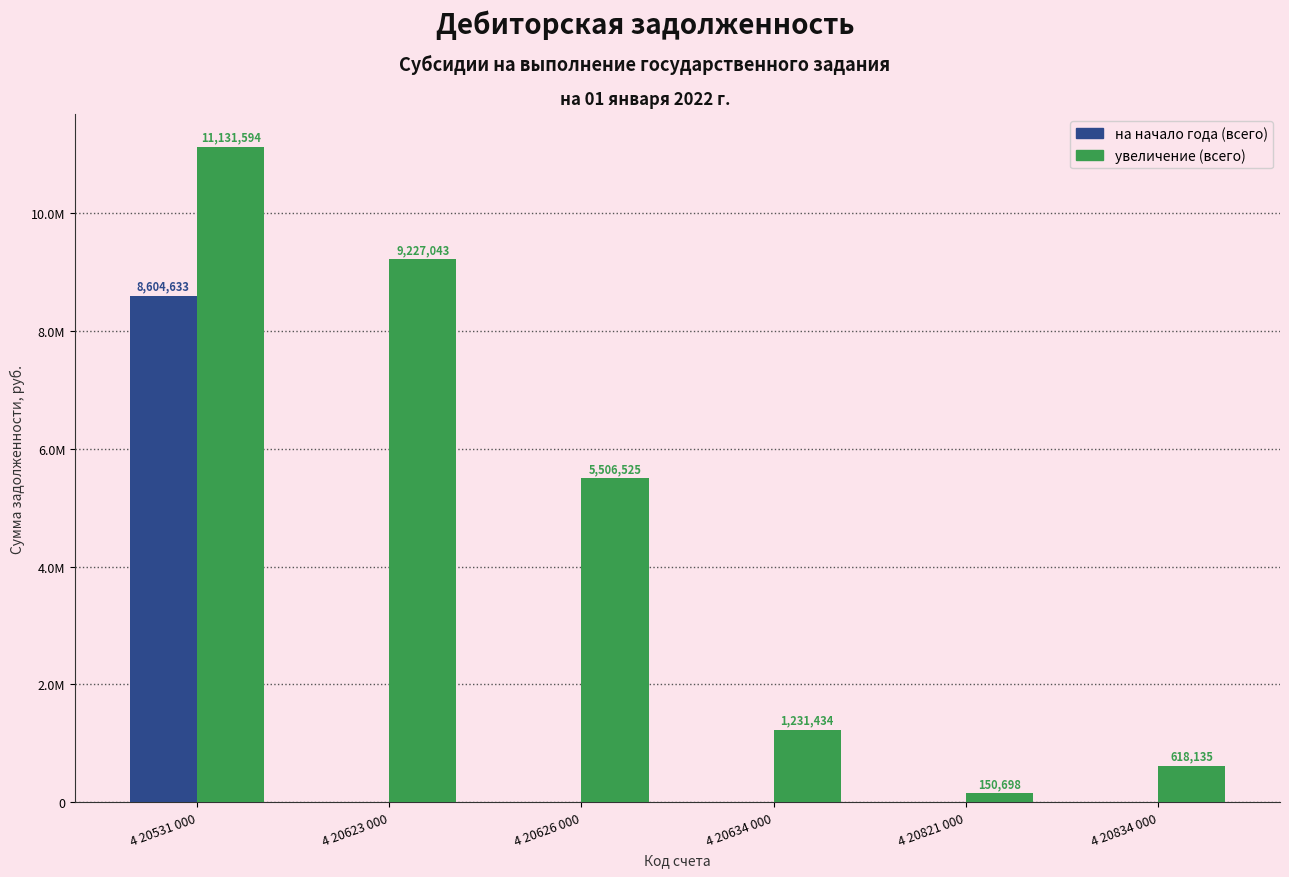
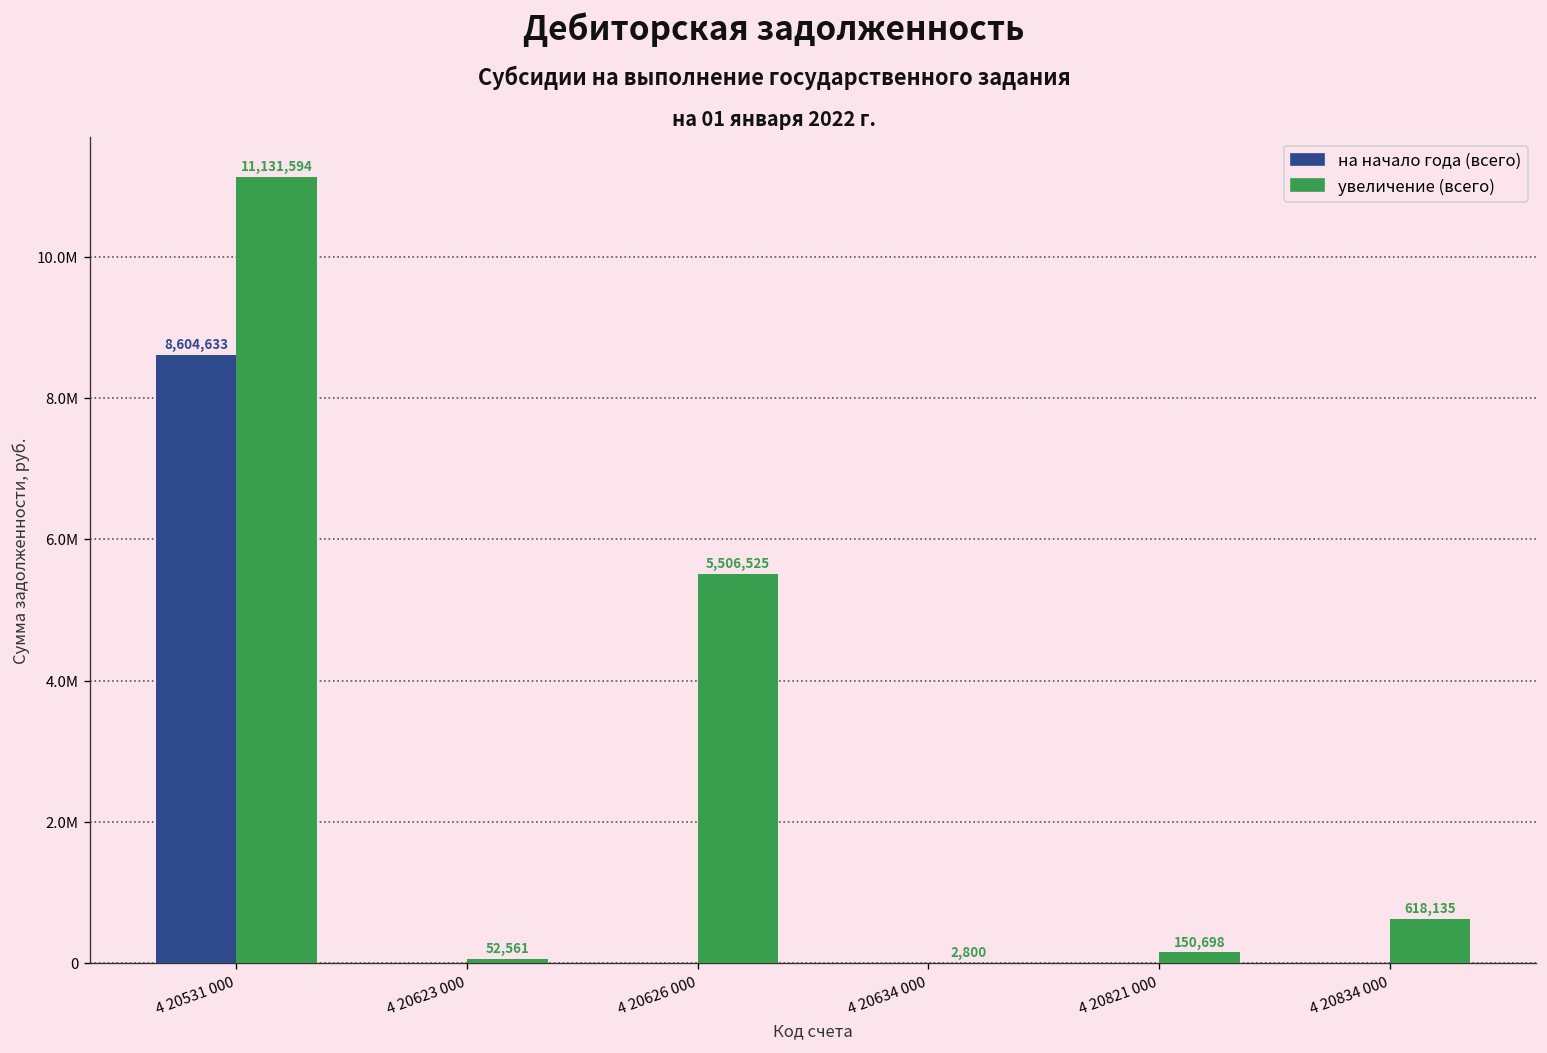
увеличение (всего), 4 20623 000: 9,227,043 -> 52,561
увеличение (всего), 4 20634 000: 1,231,434 -> 2,800
